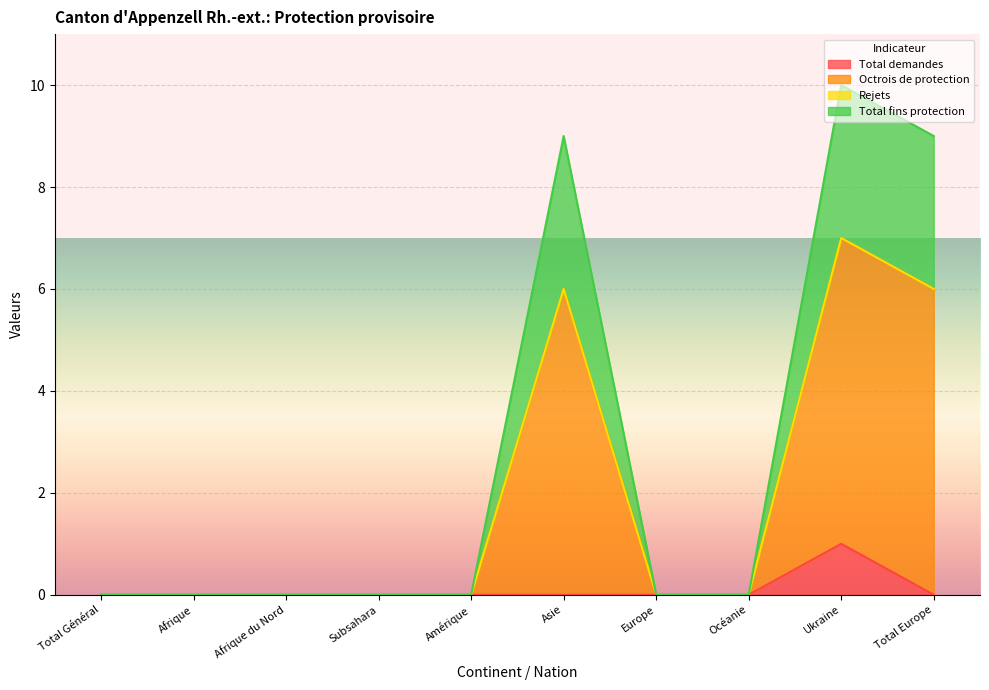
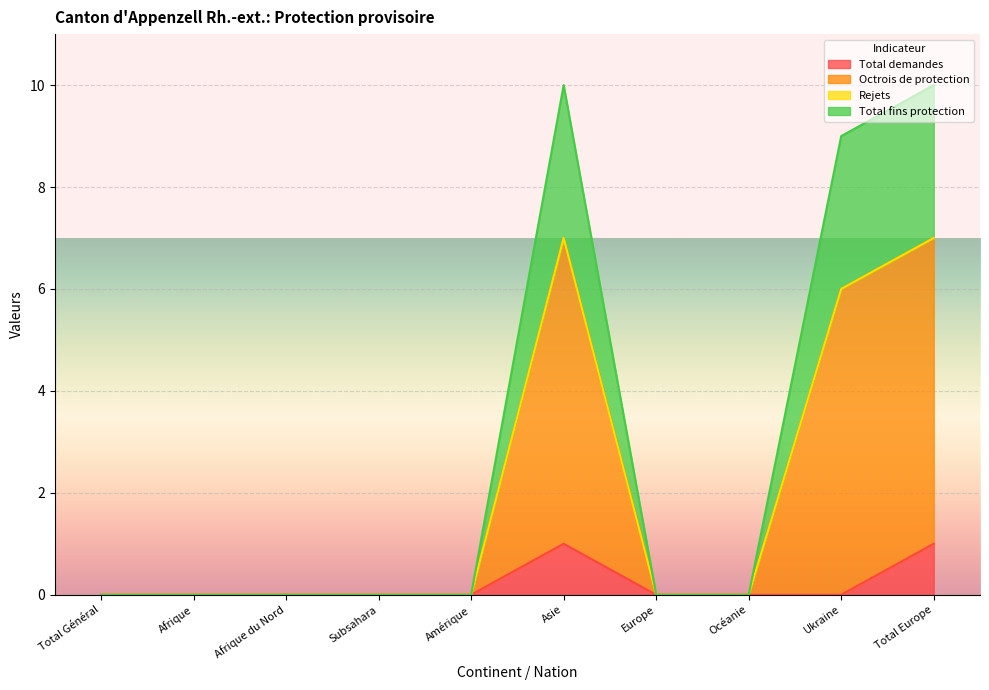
Total demandes, Asie: 0 -> 1
Total demandes, Ukraine: 1 -> 0
Total demandes, Total Europe: 0 -> 1
